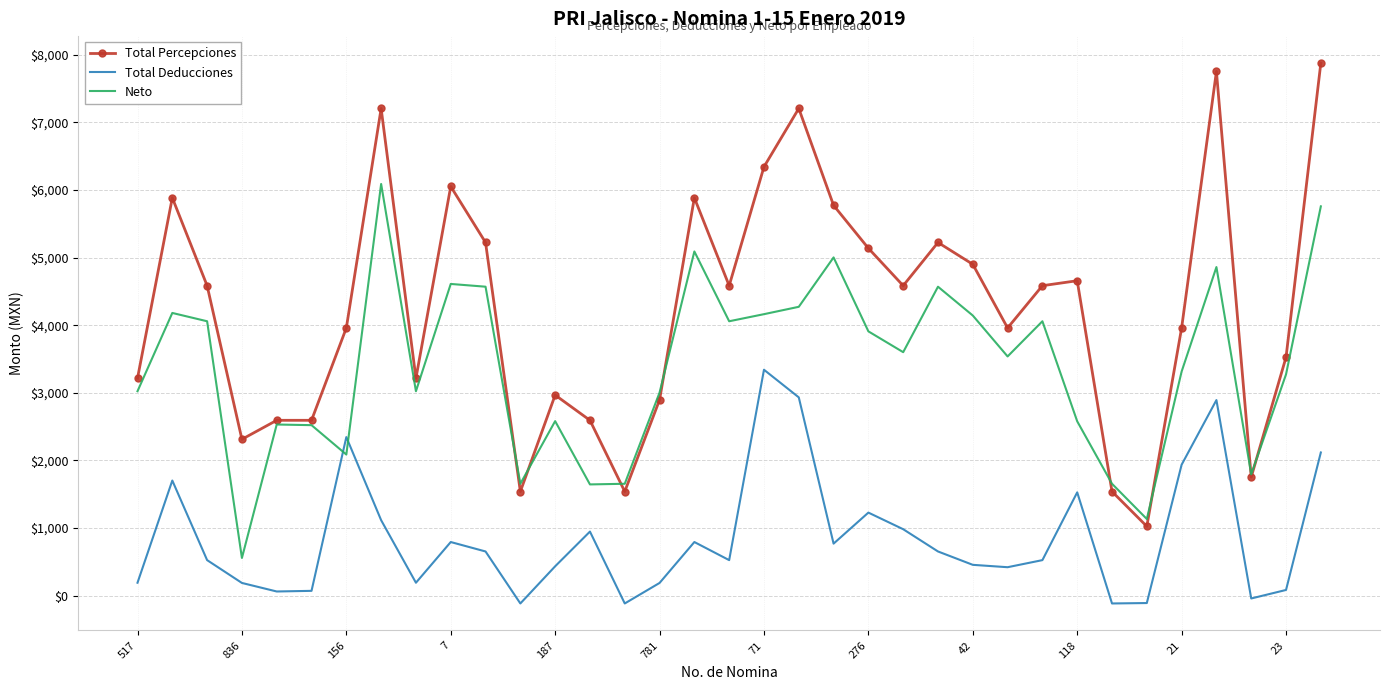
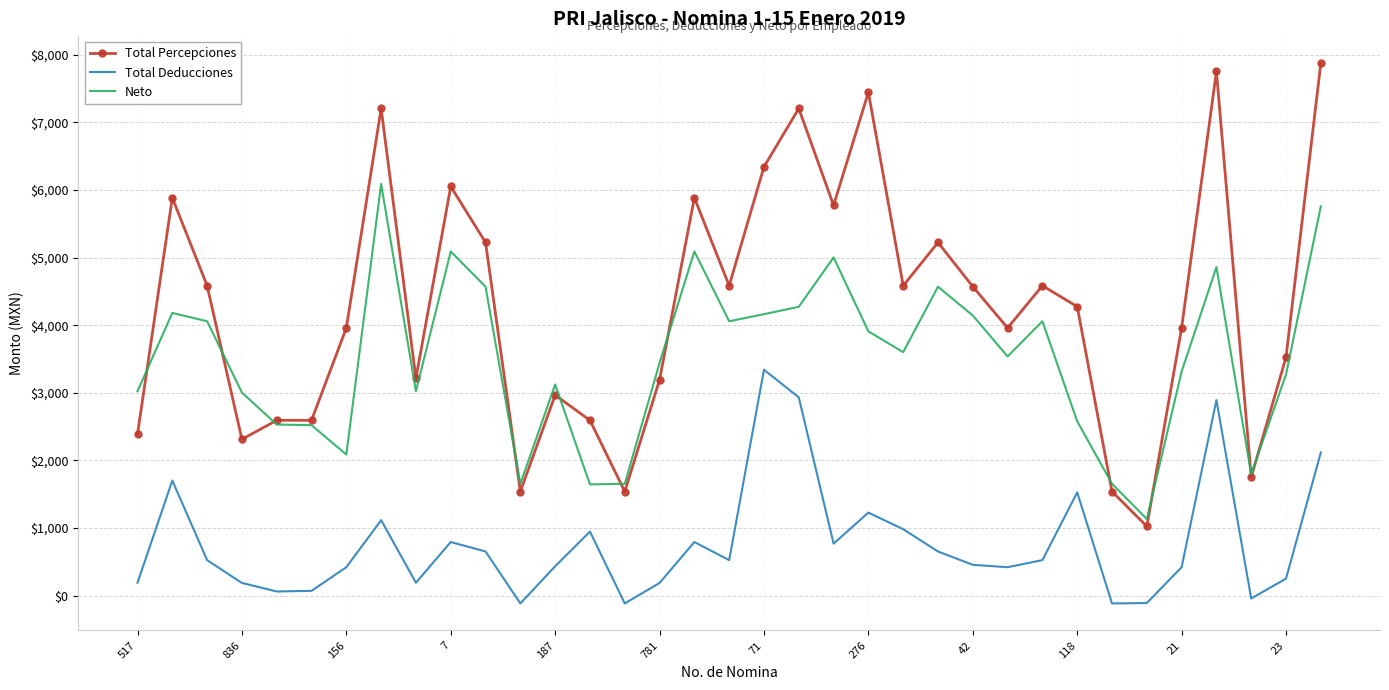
Total Percepciones, 517: $3,200 -> $2,400
Neto, 836: $600 -> $3,000
Total Deducciones, 156: $2,300 -> $400
Neto, 7: $4,600 -> $5,100
Neto, 187: $2,600 -> $3,100
Total Percepciones, 781: $2,900 -> $3,200
Neto, 781: $3,000 -> $3,400
Total Percepciones, 276: $5,100 -> $7,400
Total Percepciones, 42: $4,900 -> $4,600
Total Percepciones, 118: $4,700 -> $4,300
Total Deducciones, 21: $1,900 -> $400
Total Deducciones, 23: $100 -> $300
